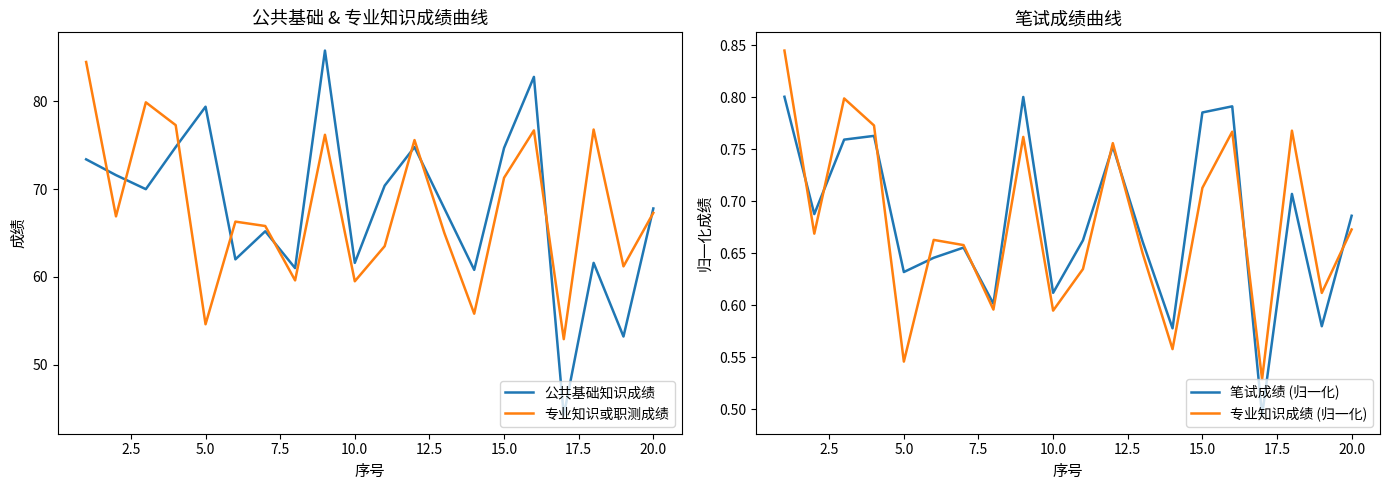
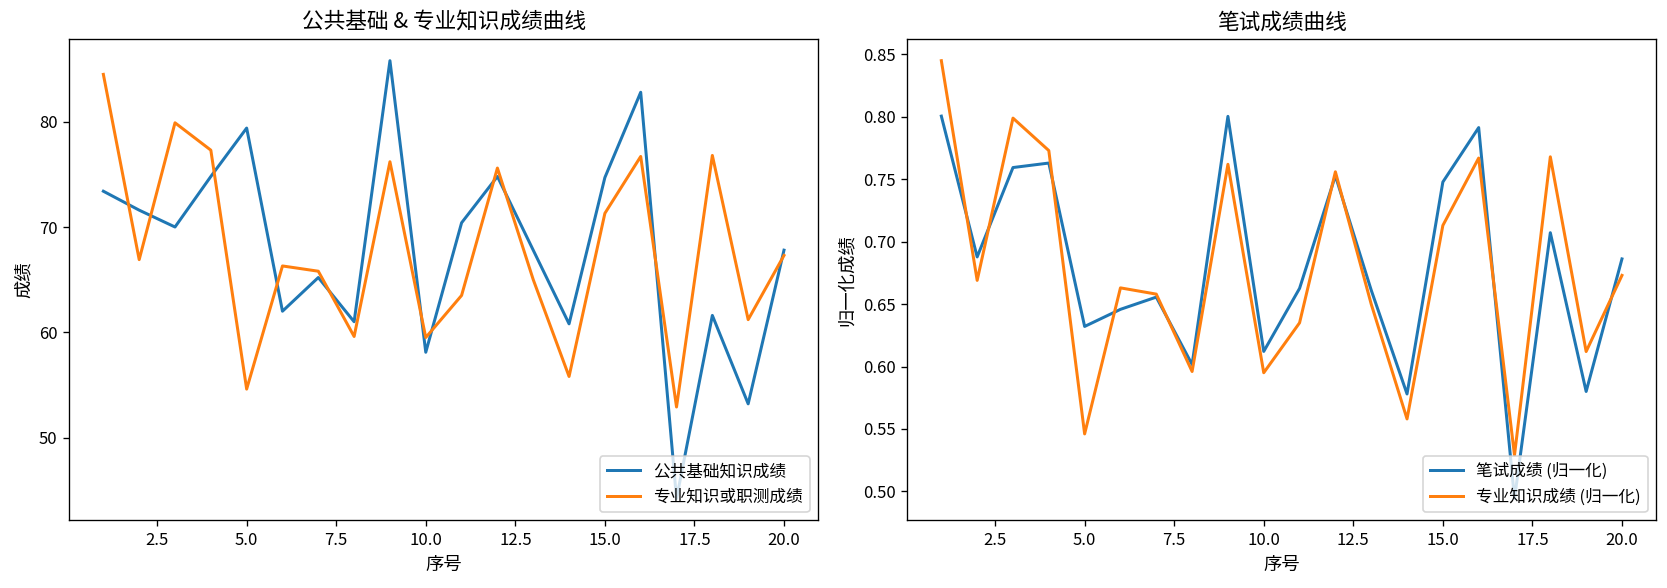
公共基础 & 专业知识成绩曲线, 公共基础知识成绩, 10.0: 62 -> 58
笔试成绩曲线, 笔试成绩 (归一化), 15.0: 0.786 -> 0.748
